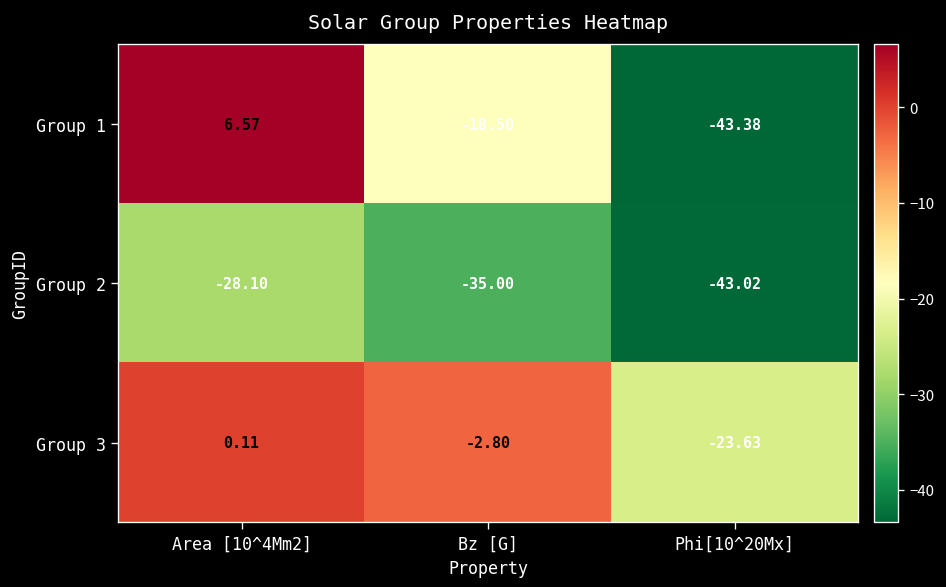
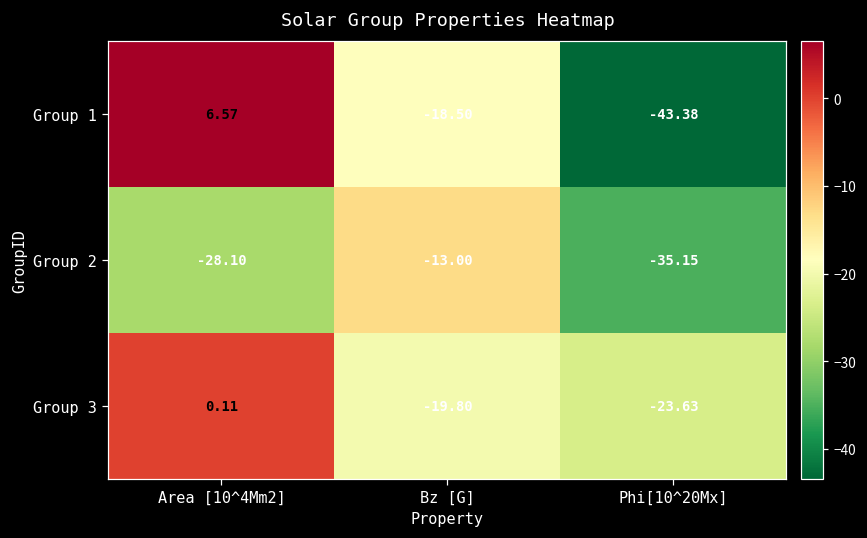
Group 2, Bz [G]: -35.00 -> -13.00
Group 2, Phi[10^20Mx]: -43.02 -> -35.15
Group 3, Bz [G]: -2.80 -> -19.80
